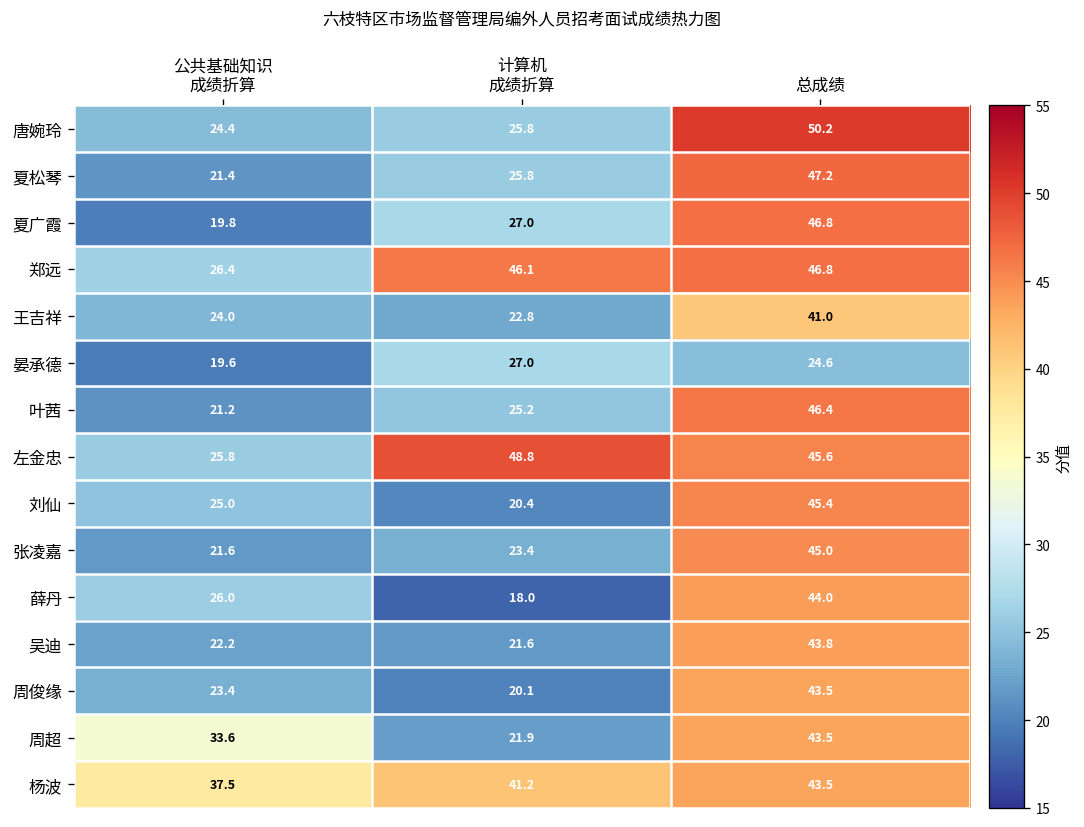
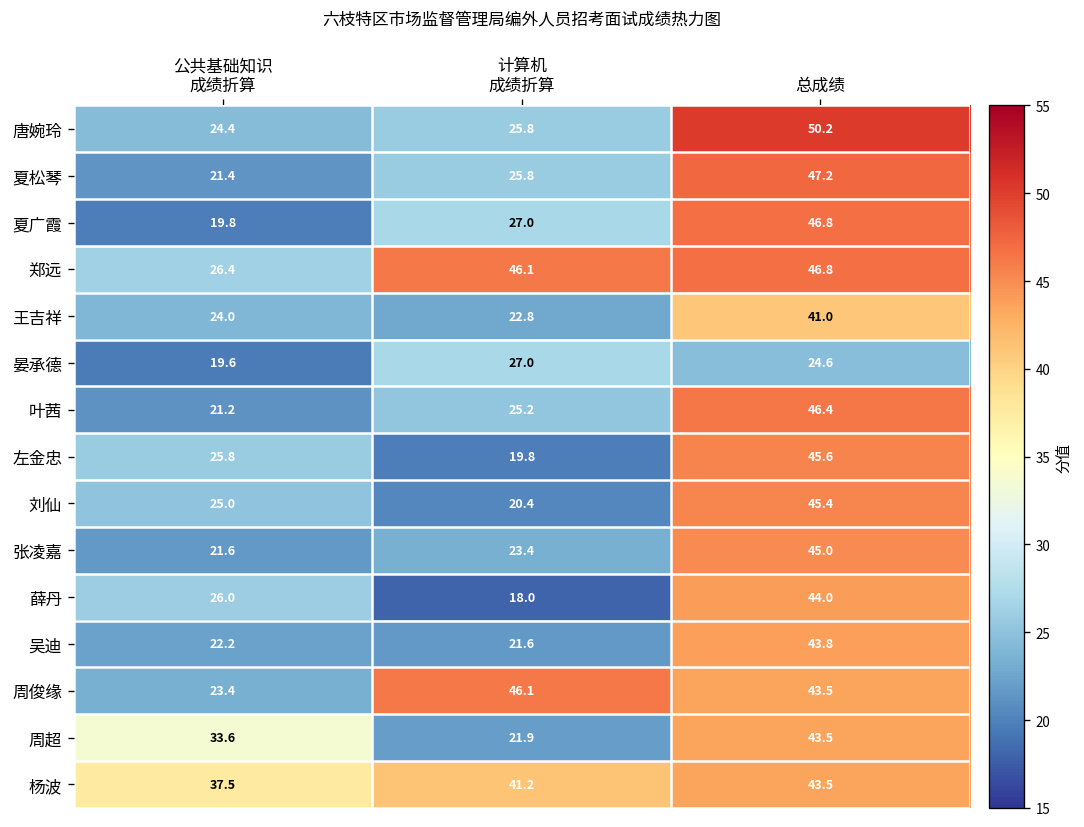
左金忠, 计算机 成绩折算: 48.8 -> 19.8
周俊缘, 计算机 成绩折算: 20.1 -> 46.1
